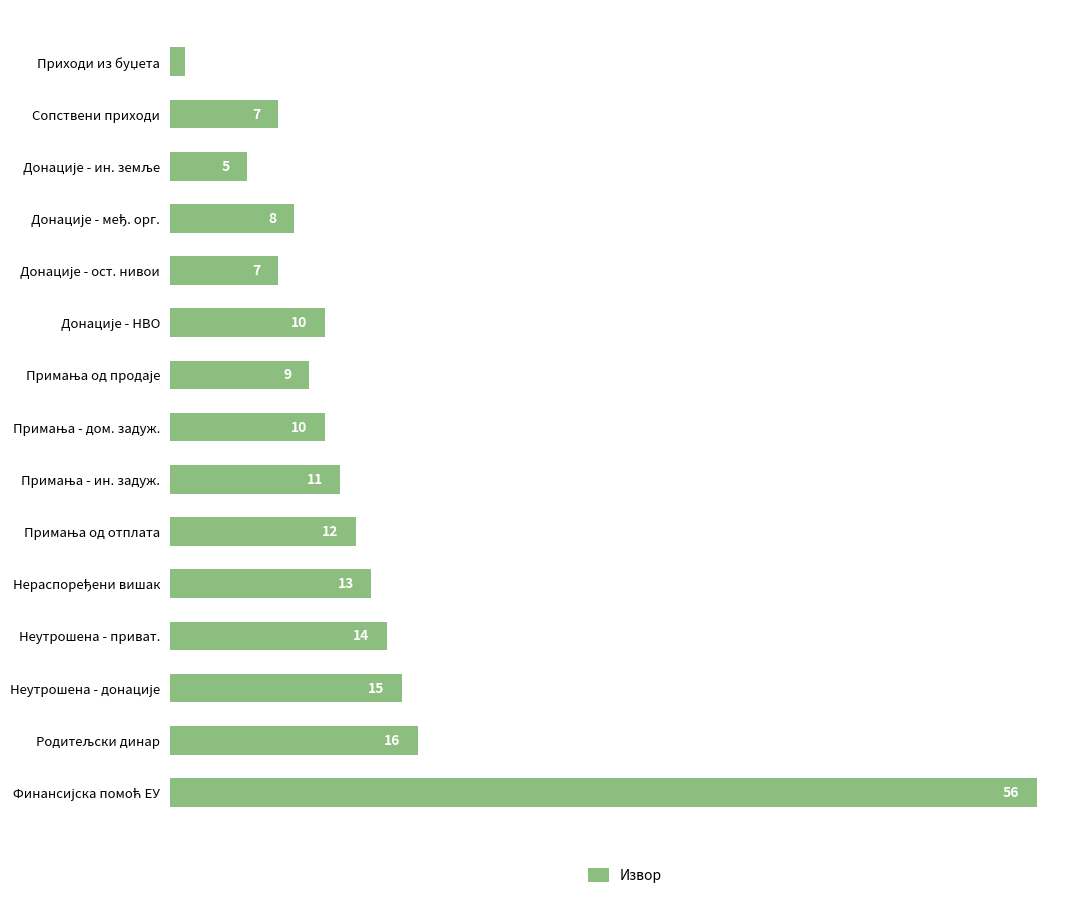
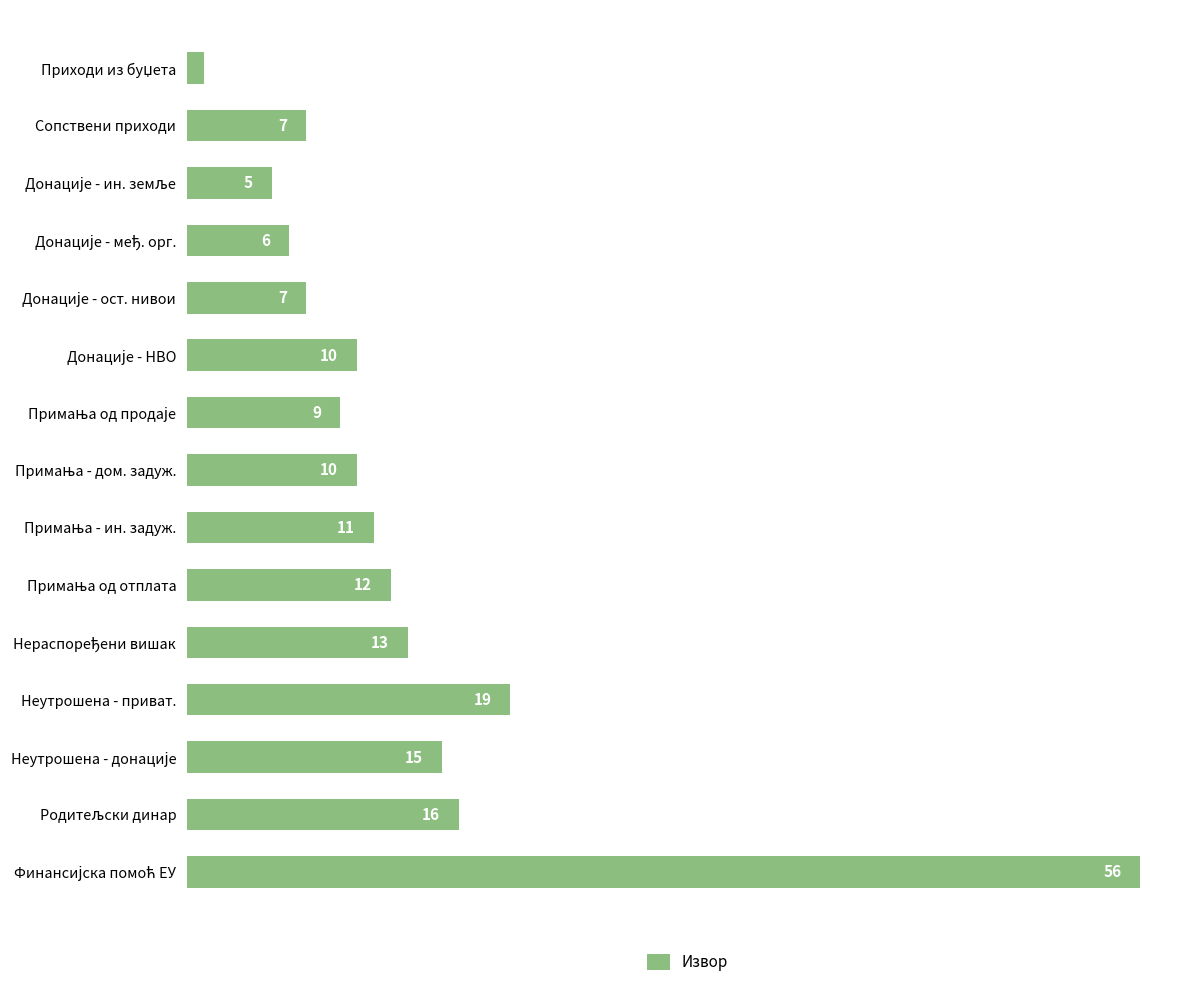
Донације - међ. орг.: 8 -> 6
Неутрошена - приват.: 14 -> 19
